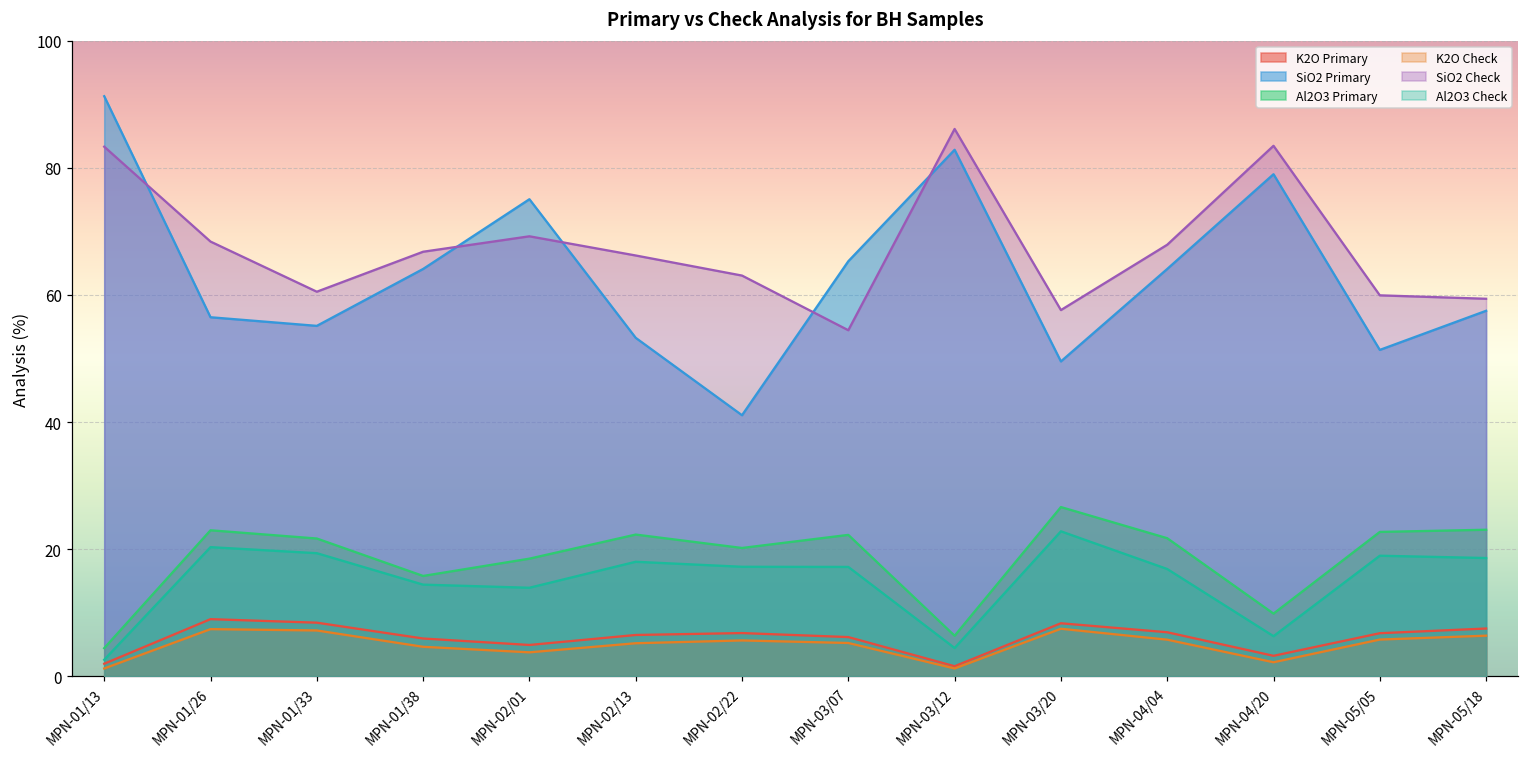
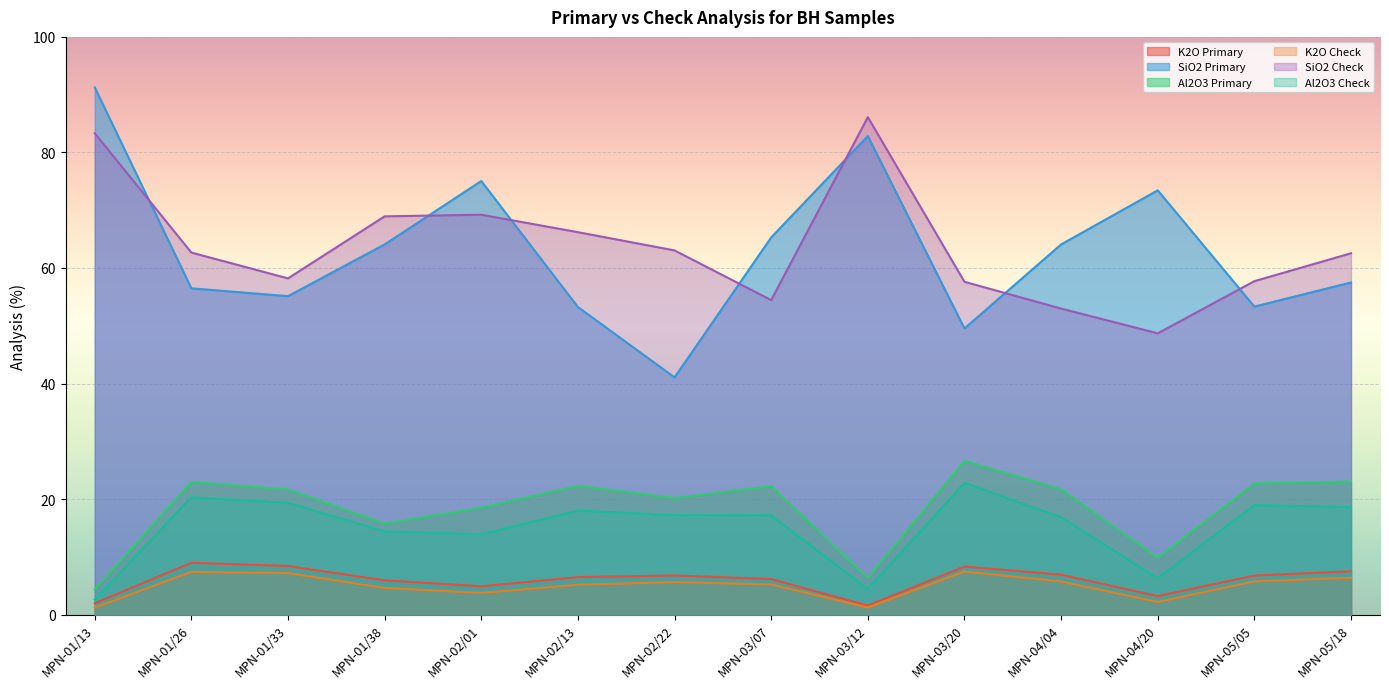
SiO2 Check, MPN-01/26: 68 -> 63
SiO2 Check, MPN-01/33: 61 -> 58
SiO2 Check, MPN-01/38: 67 -> 69
SiO2 Check, MPN-04/04: 68 -> 53
SiO2 Primary, MPN-04/20: 79 -> 73
SiO2 Check, MPN-04/20: 83 -> 49
SiO2 Primary, MPN-05/05: 51 -> 53
SiO2 Check, MPN-05/05: 60 -> 58
SiO2 Check, MPN-05/18: 59 -> 63
